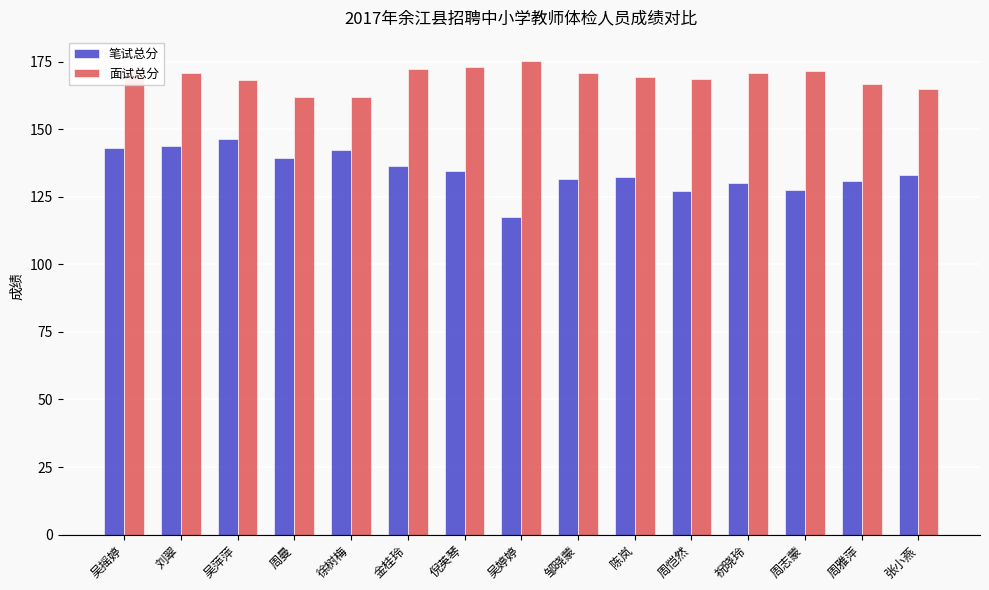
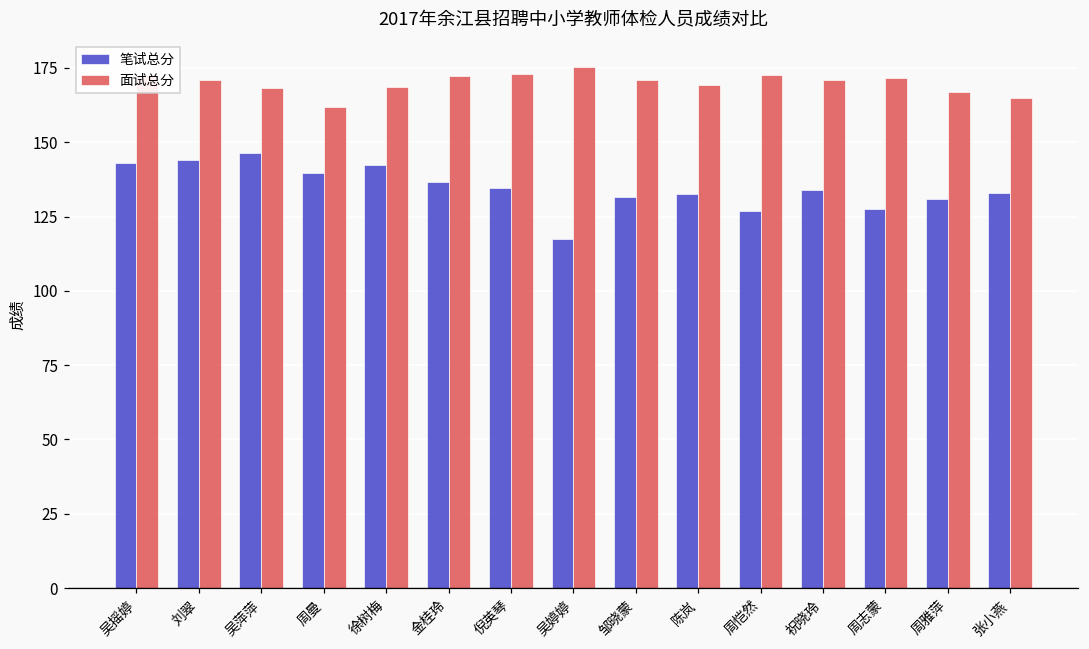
面试总分, 徐树梅: 162 -> 168
面试总分, 周恺然: 169 -> 173
笔试总分, 祝晓玲: 130 -> 134
